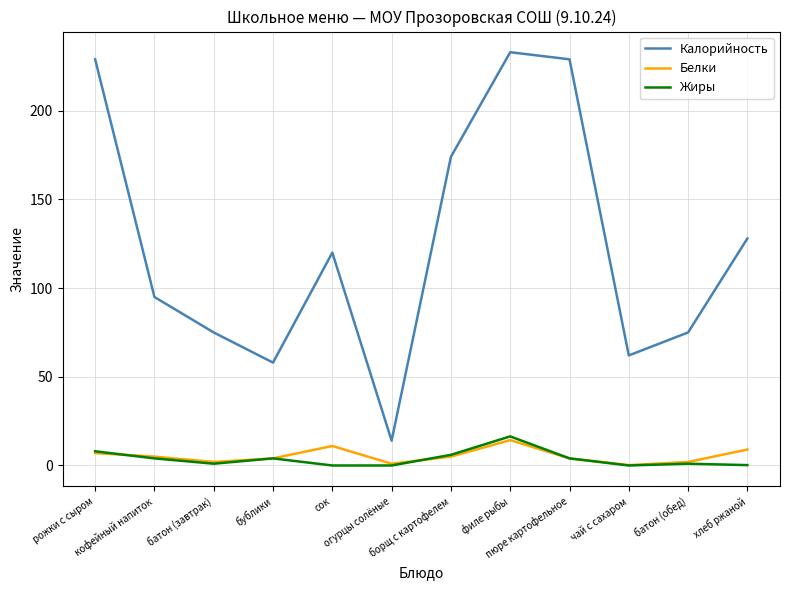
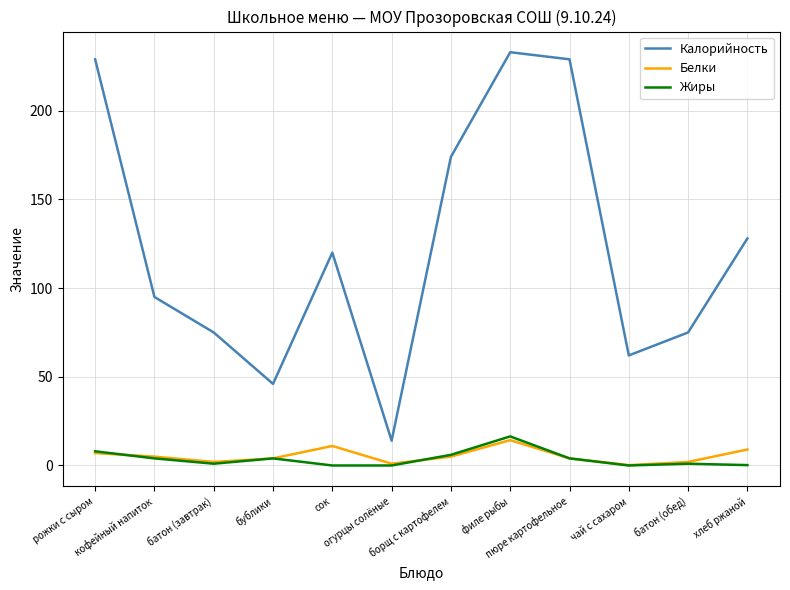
Калорийность, бублики: 58 -> 46
